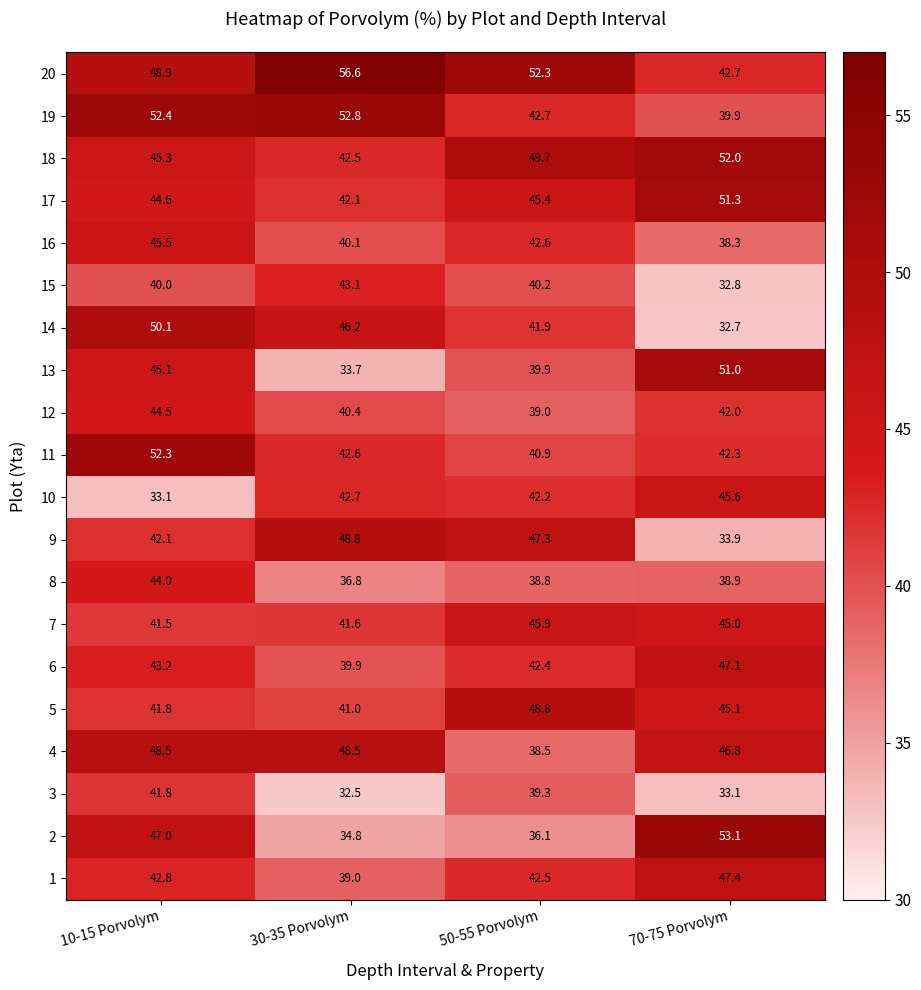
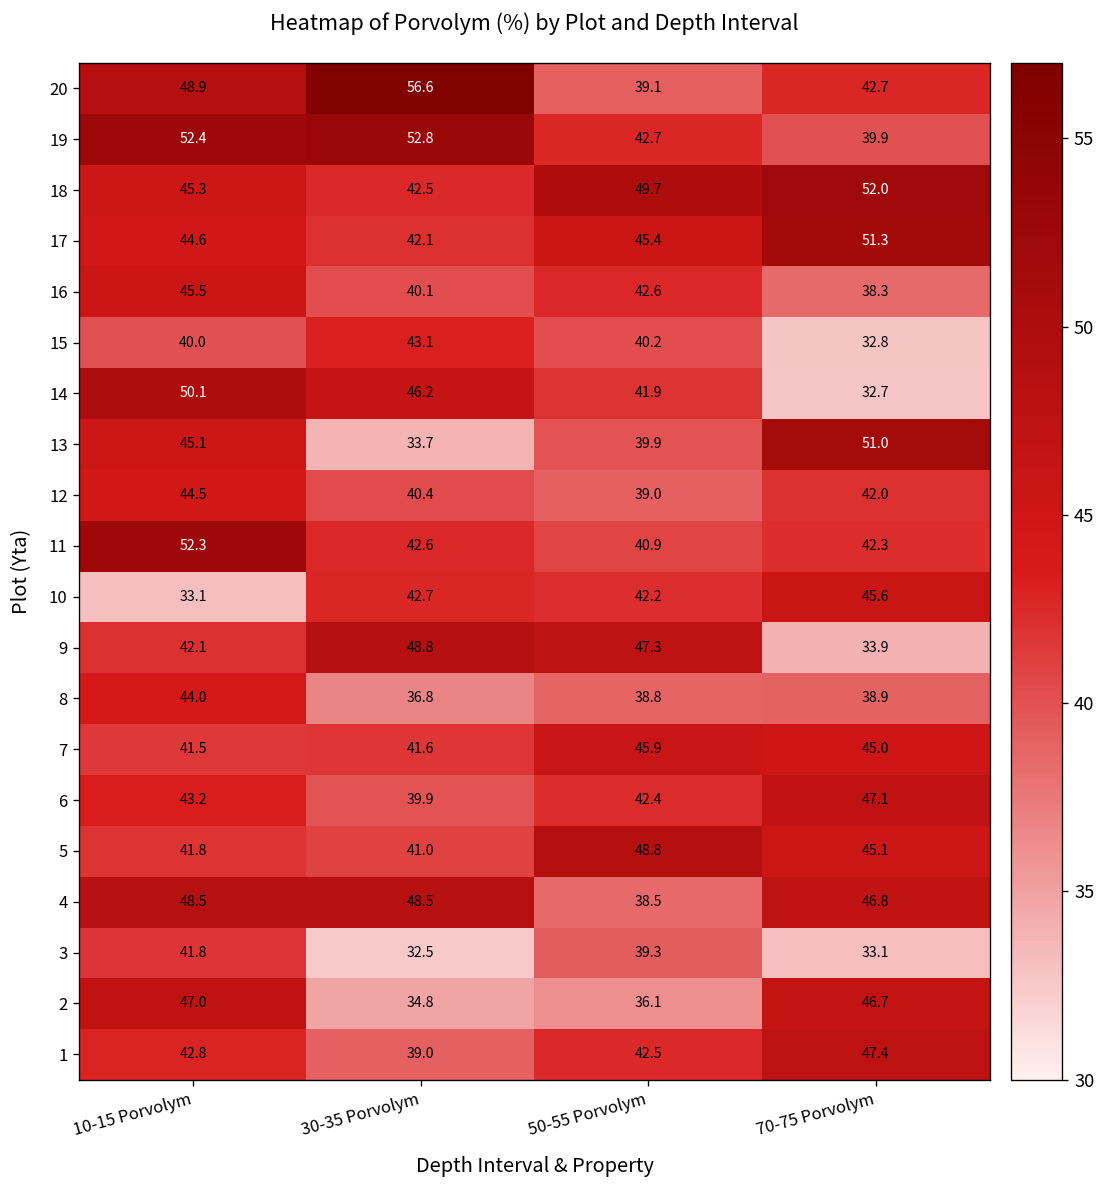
20, 50-55 Porvolym: 52.3 -> 39.1
2, 70-75 Porvolym: 53.1 -> 46.7
